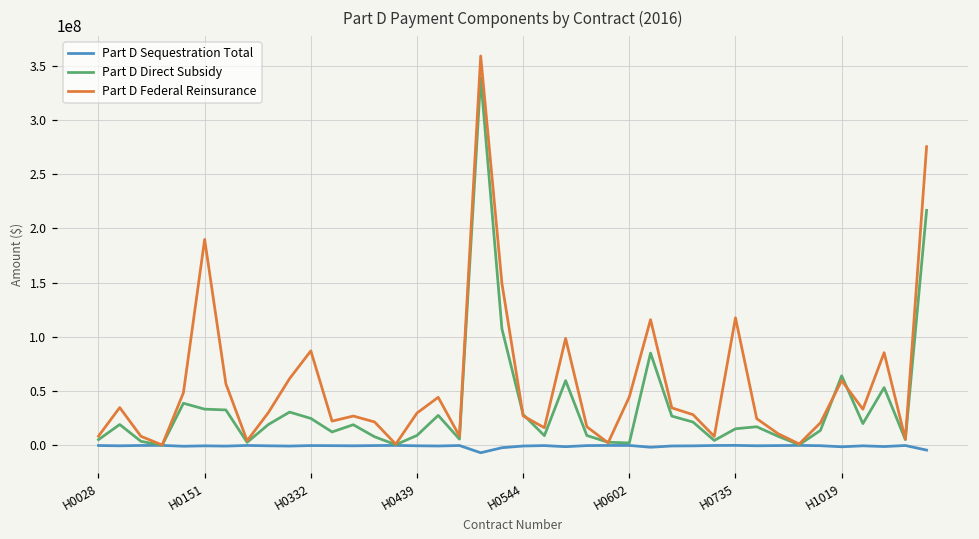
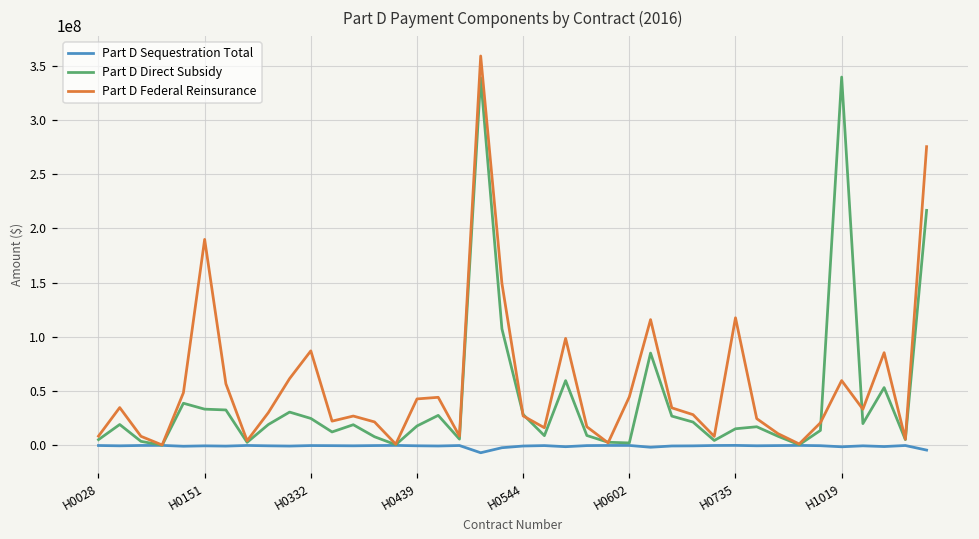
Part D Direct Subsidy, H0439: 10000000 -> 20000000
Part D Federal Reinsurance, H0439: 30000000 -> 40000000
Part D Direct Subsidy, H1019: 60000000 -> 340000000
